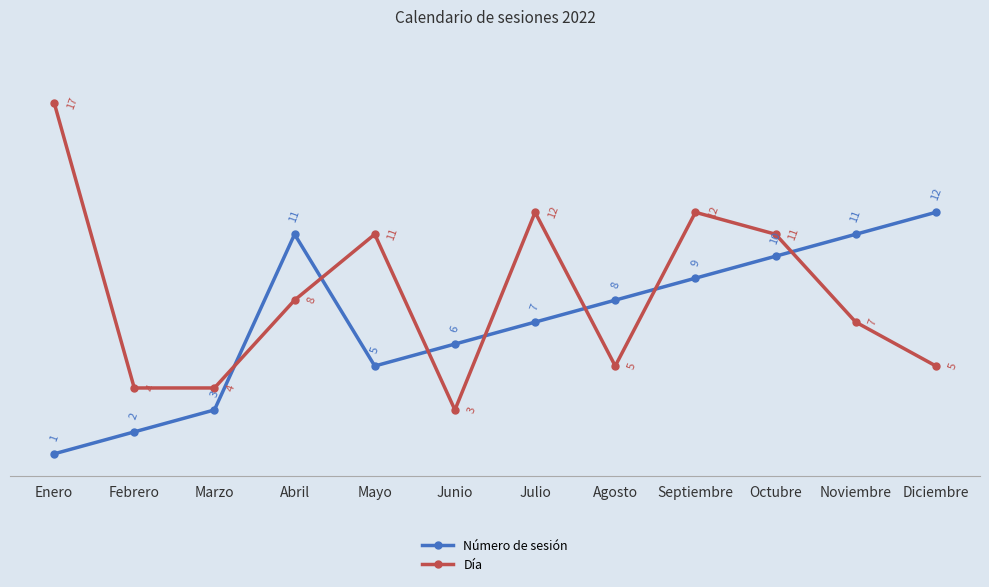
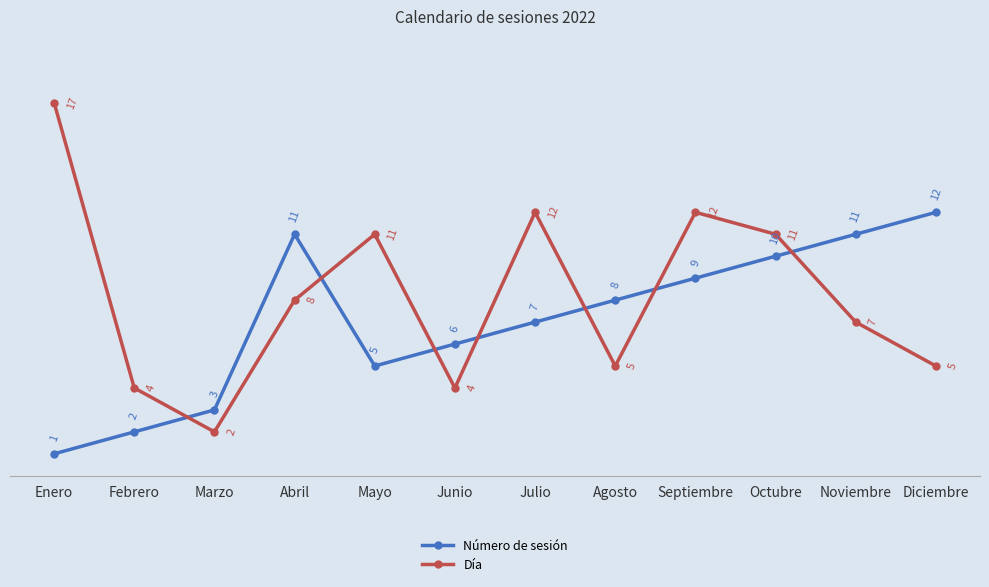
Día, Marzo: 4 -> 2
Día, Junio: 3 -> 4
